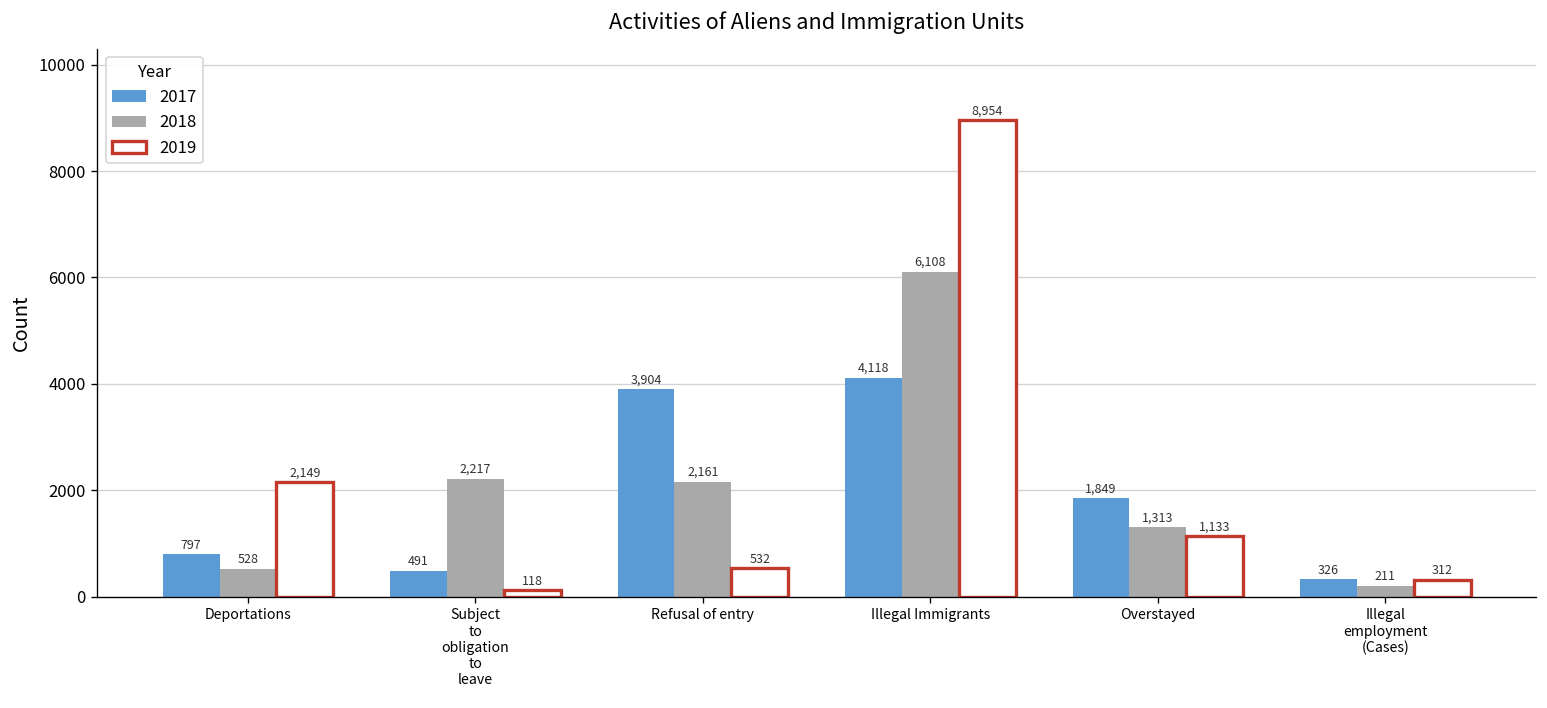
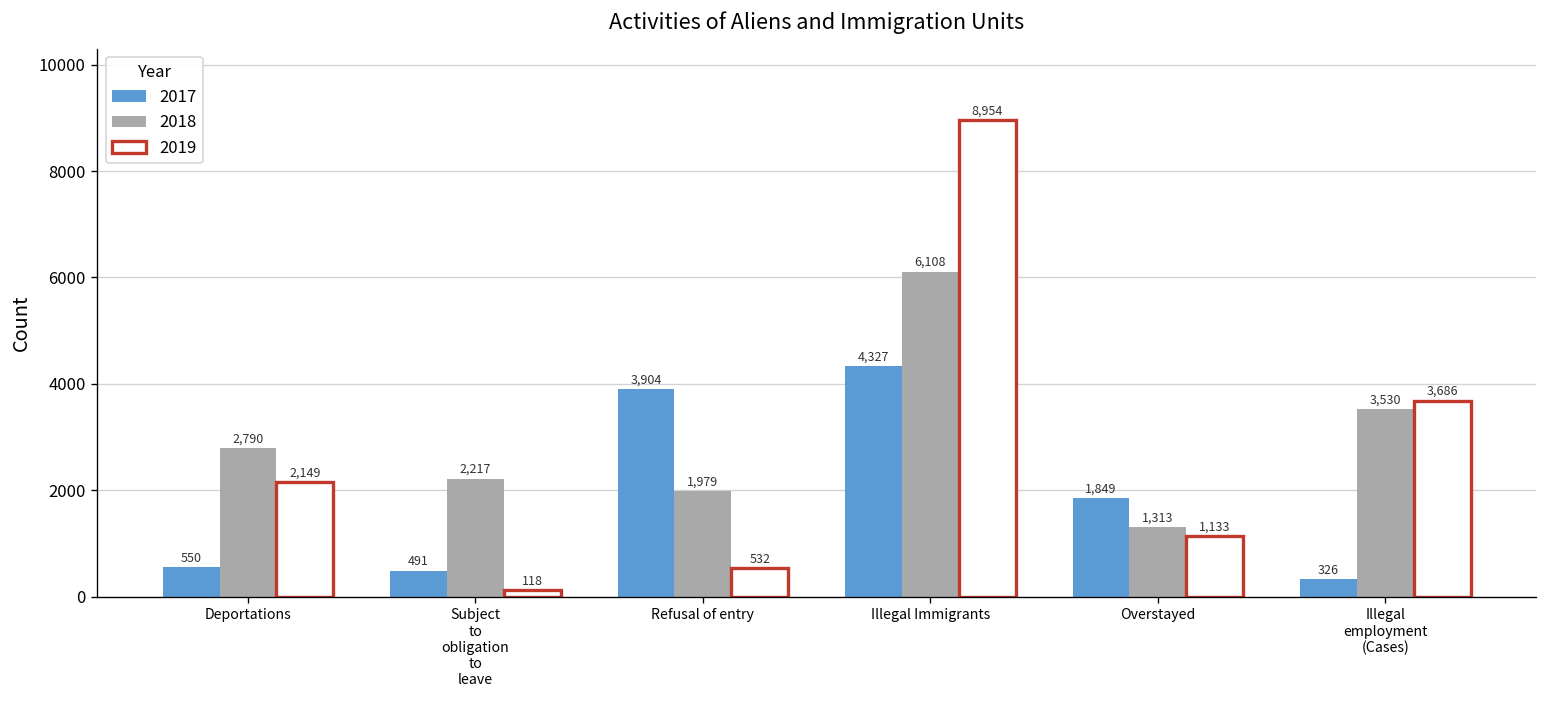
2017, Deportations: 797 -> 550
2018, Deportations: 528 -> 2,790
2018, Refusal of entry: 2,161 -> 1,979
2017, Illegal Immigrants: 4,118 -> 4,327
2018, Illegal employment (Cases): 211 -> 3,530
2019, Illegal employment (Cases): 312 -> 3,686
